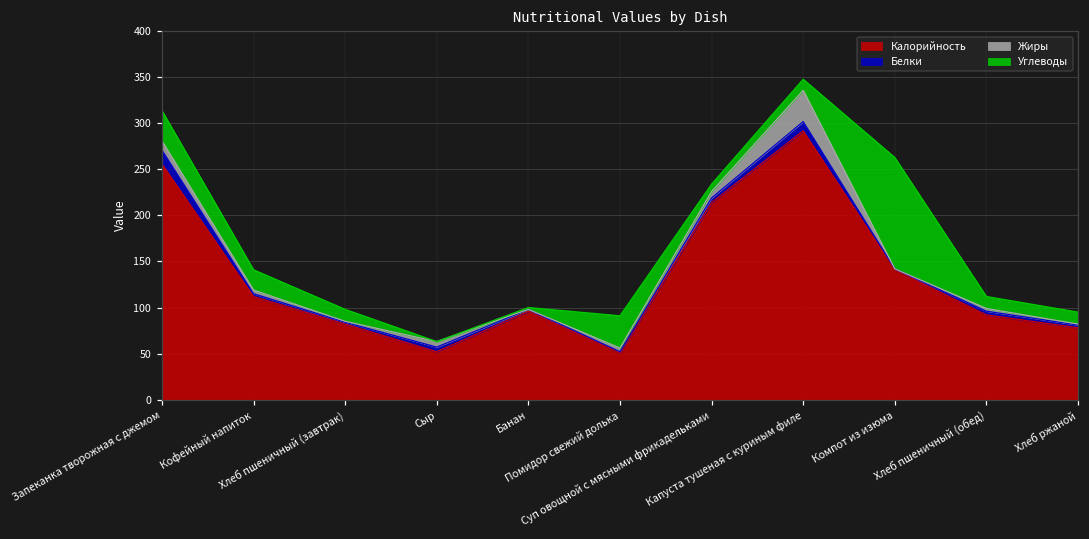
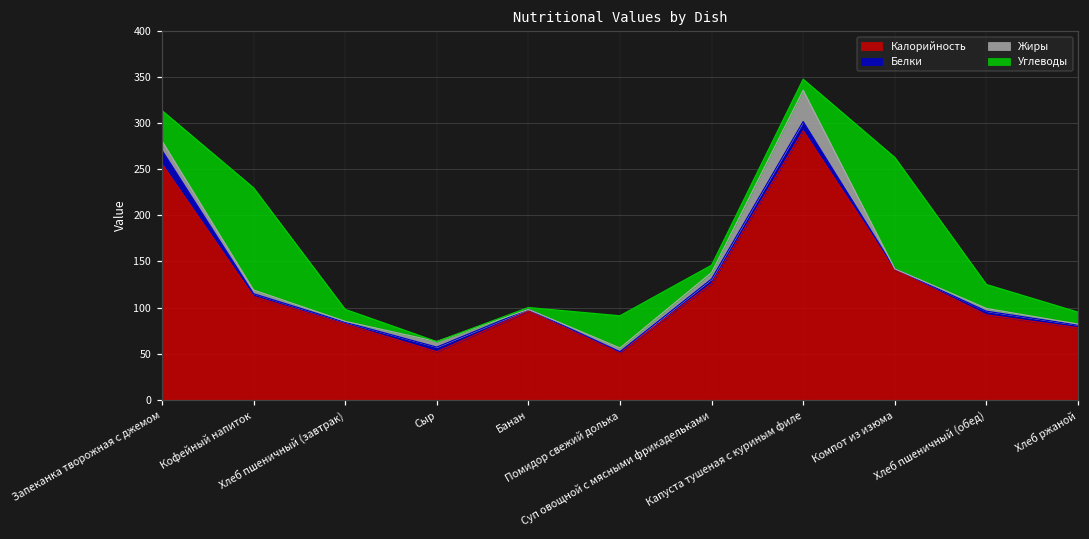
Углеводы, Кофейный напиток: 20 -> 110
Калорийность, Суп овощной с мясными фрикадельками: 210 -> 130
Углеводы, Хлеб пшеничный (обед): 10 -> 30
